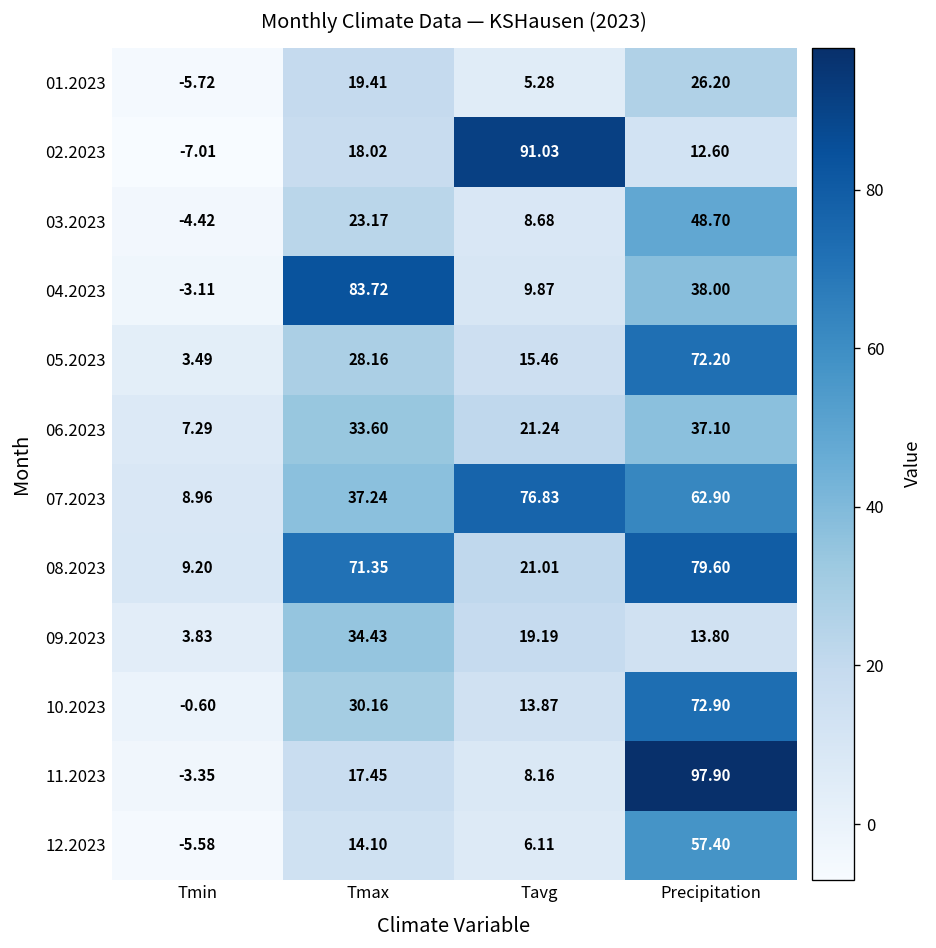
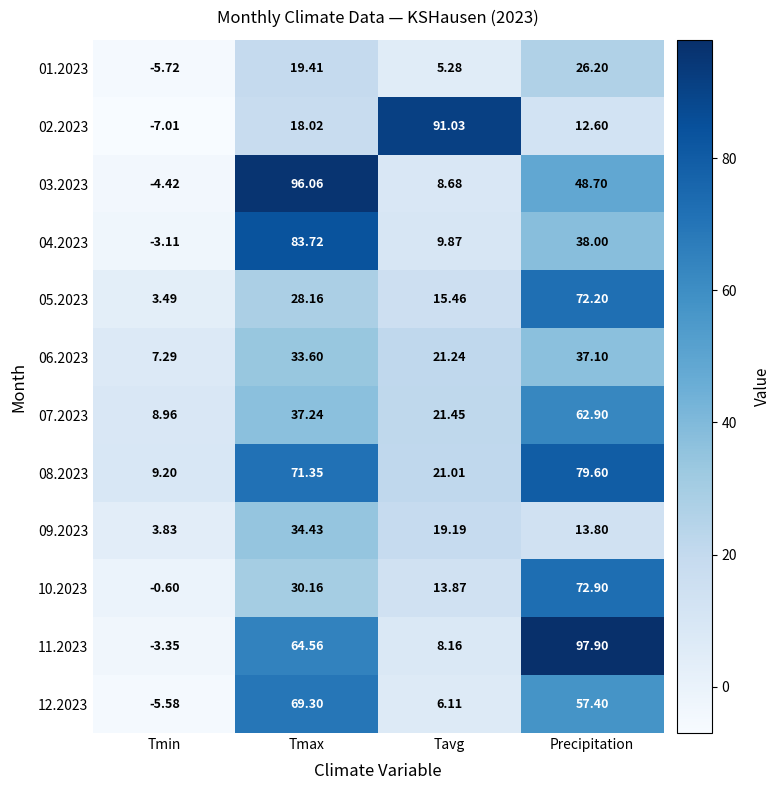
03.2023, Tmax: 23.17 -> 96.06
07.2023, Tavg: 76.83 -> 21.45
11.2023, Tmax: 17.45 -> 64.56
12.2023, Tmax: 14.10 -> 69.30
